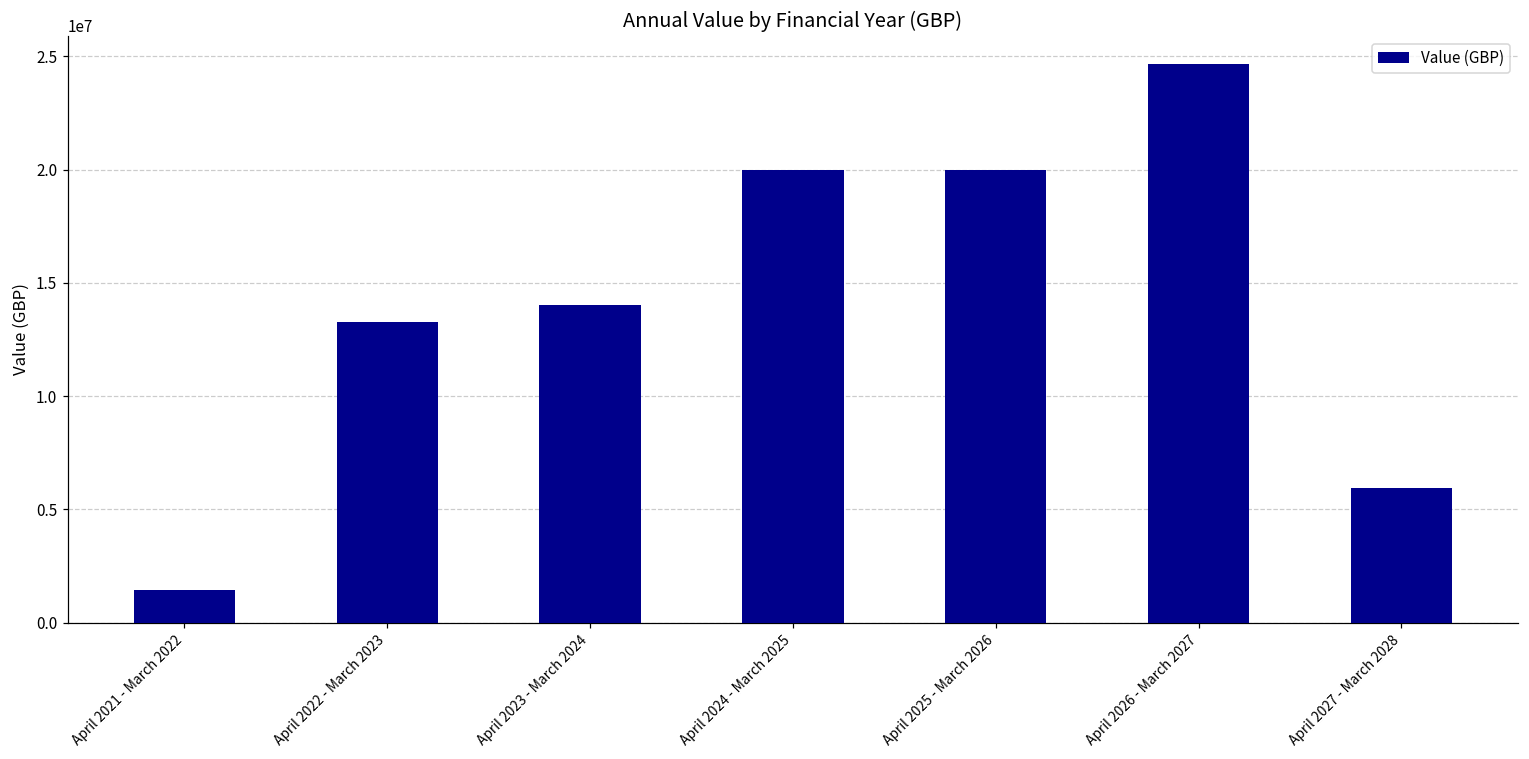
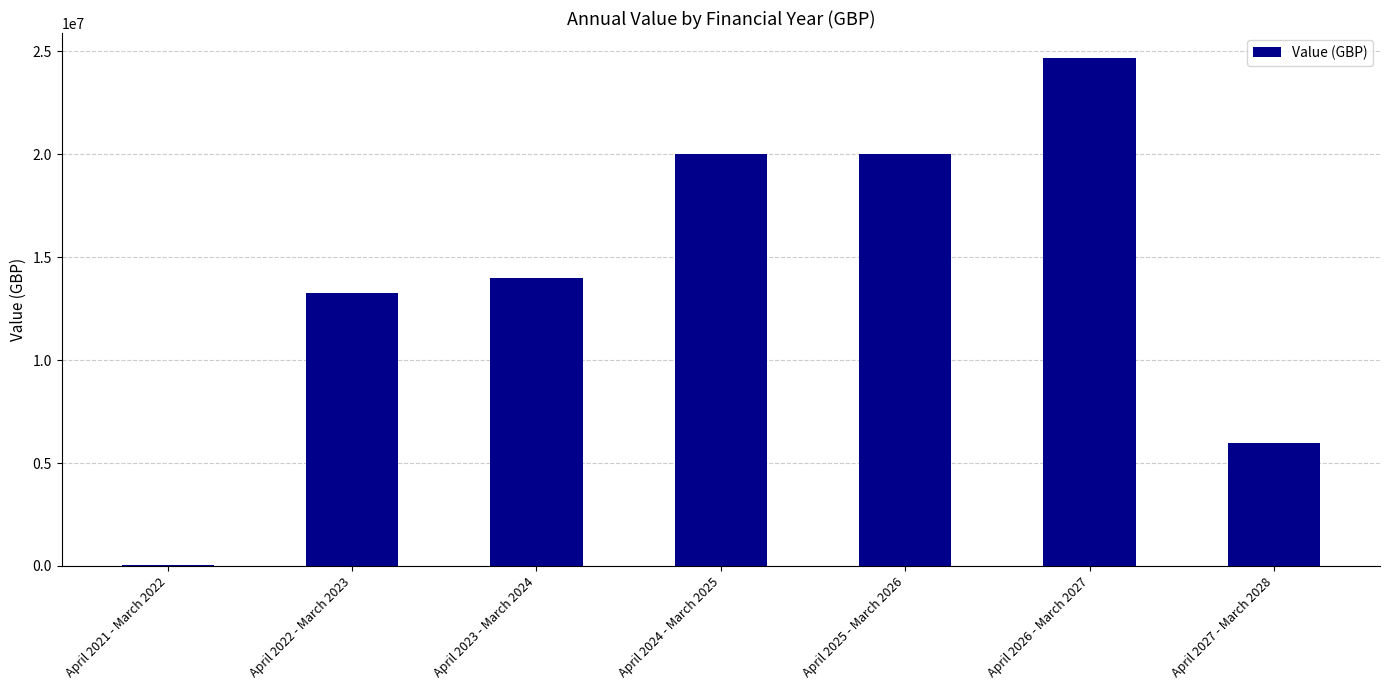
April 2021 - March 2022: 1400000 -> 0
